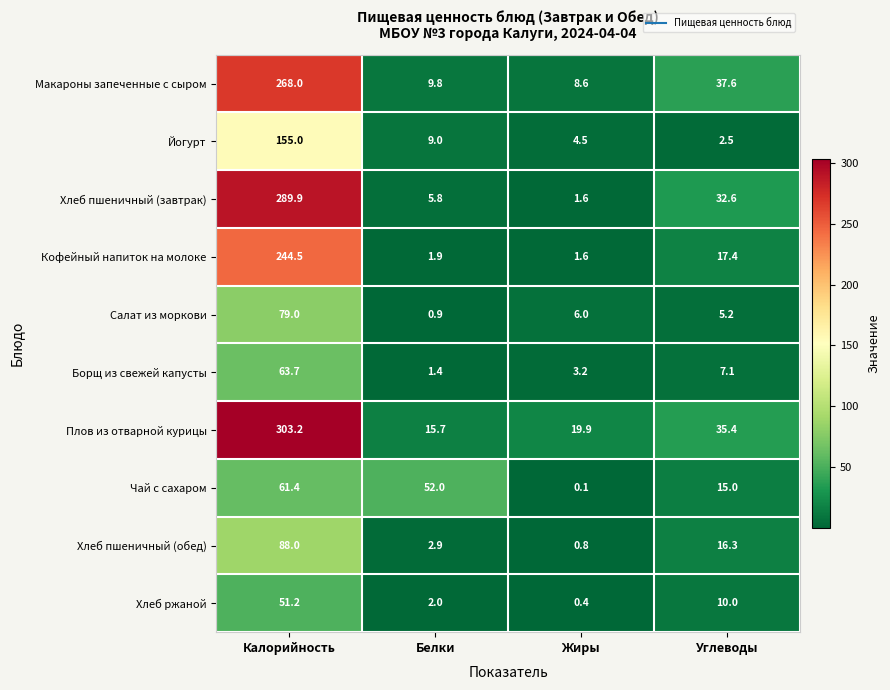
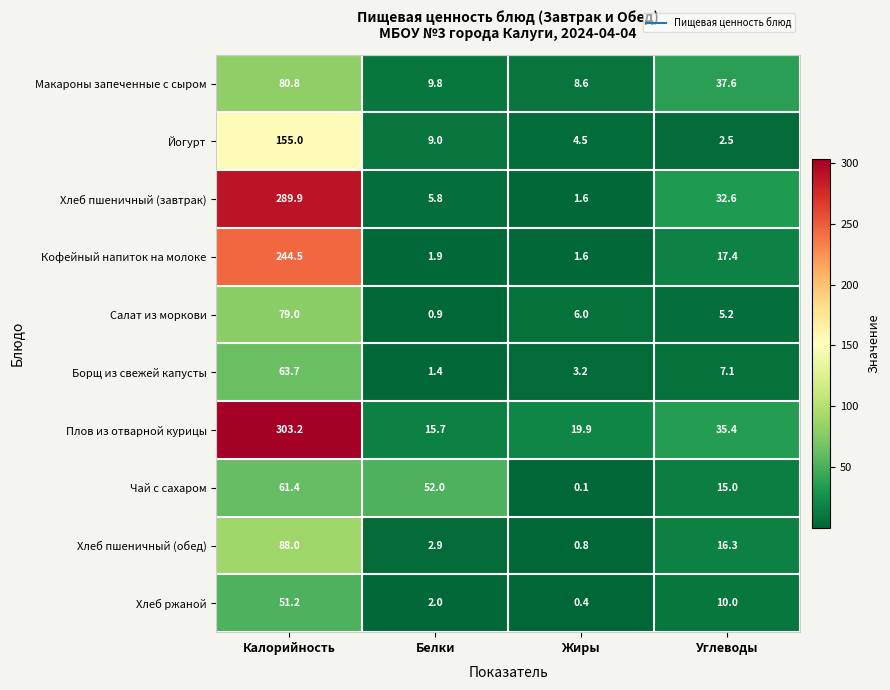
Макароны запеченные с сыром, Калорийность: 268.0 -> 80.8
